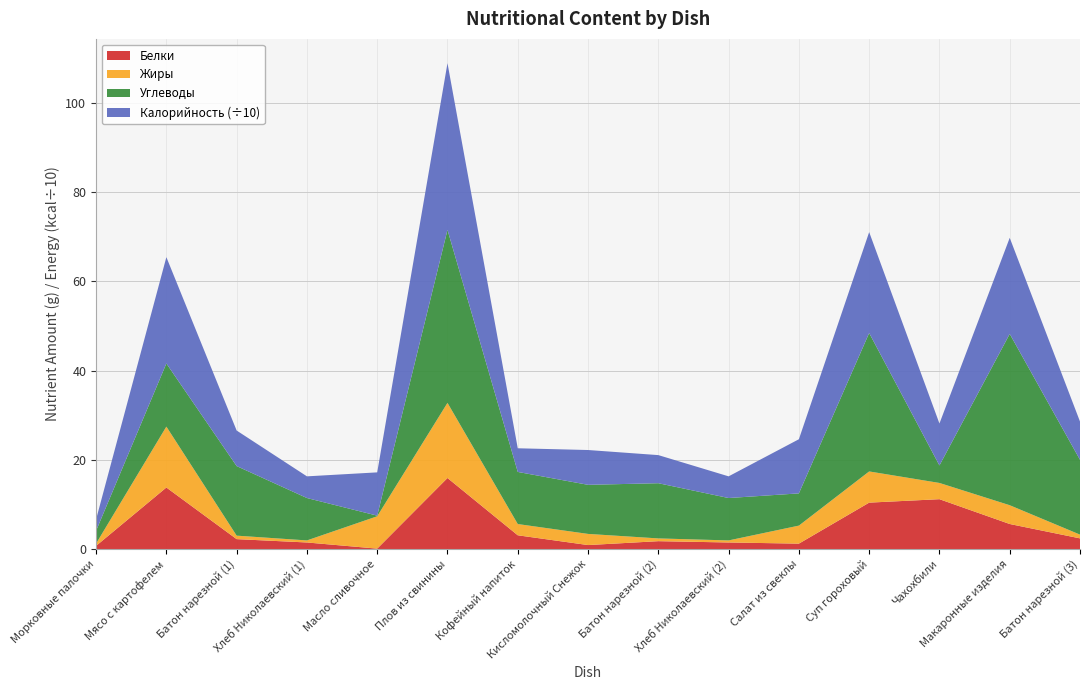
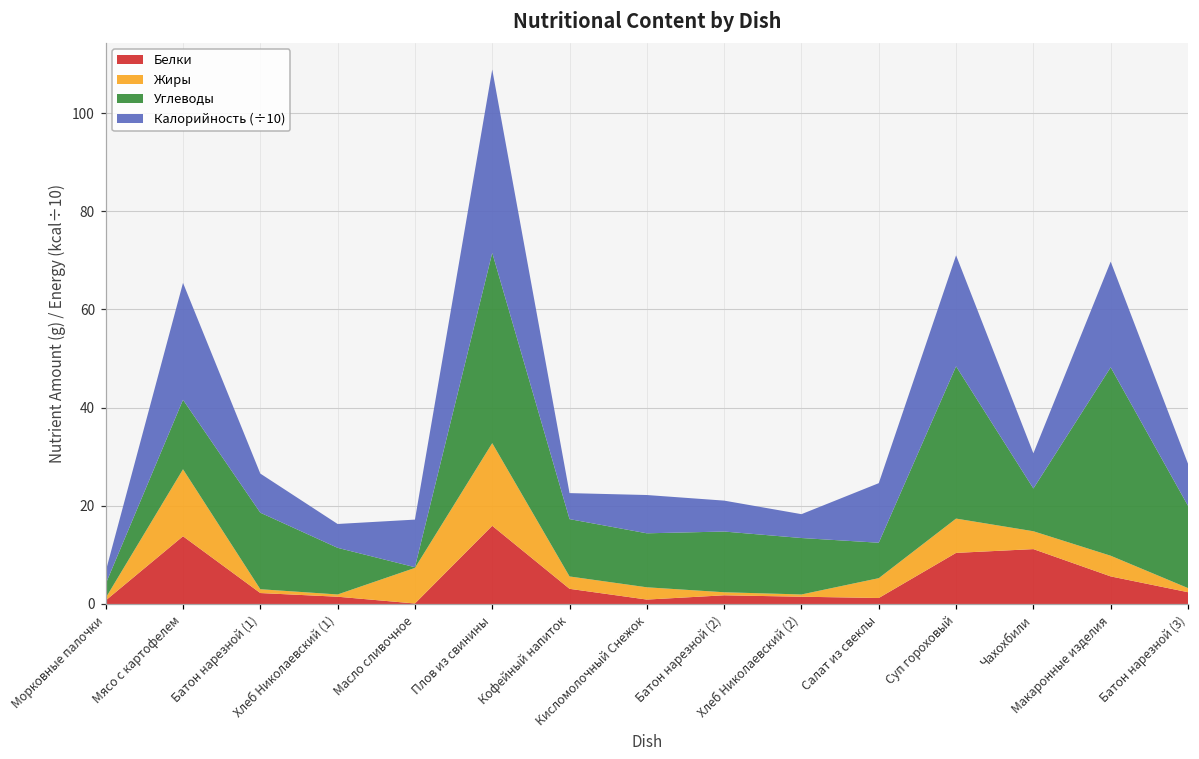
Углеводы, Хлеб Николаевский (2): 10 -> 12
Углеводы, Чахохбили: 4 -> 9
Калорийность (÷10), Чахохбили: 9 -> 7
